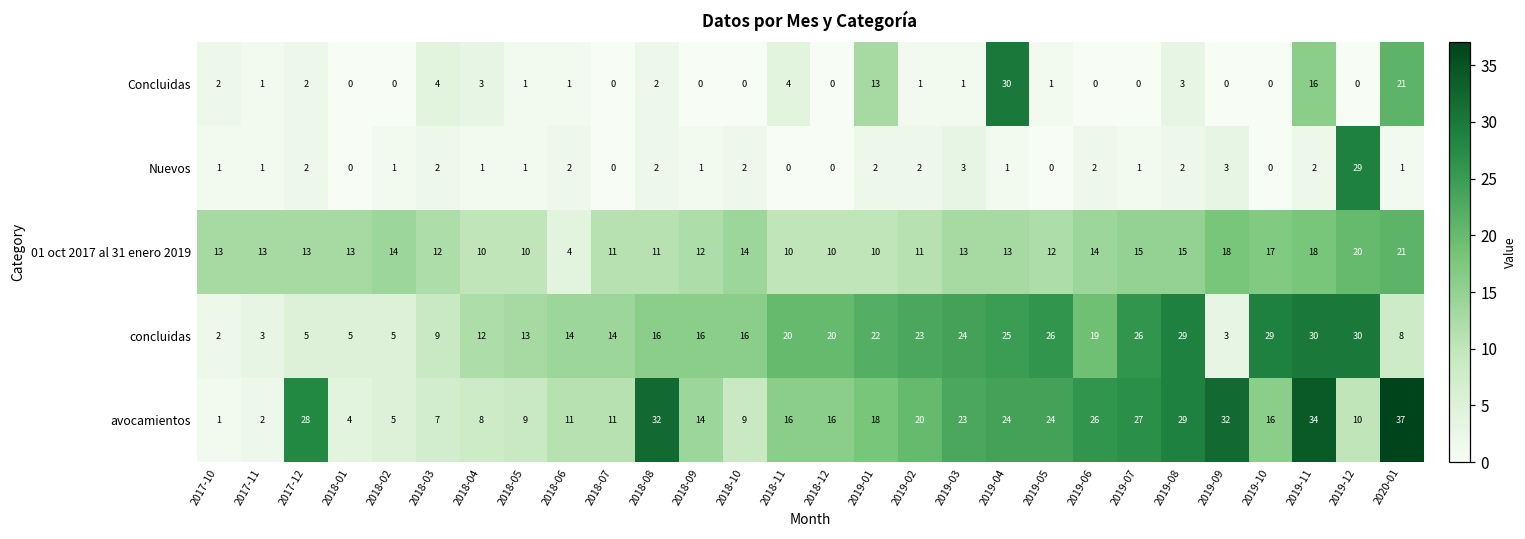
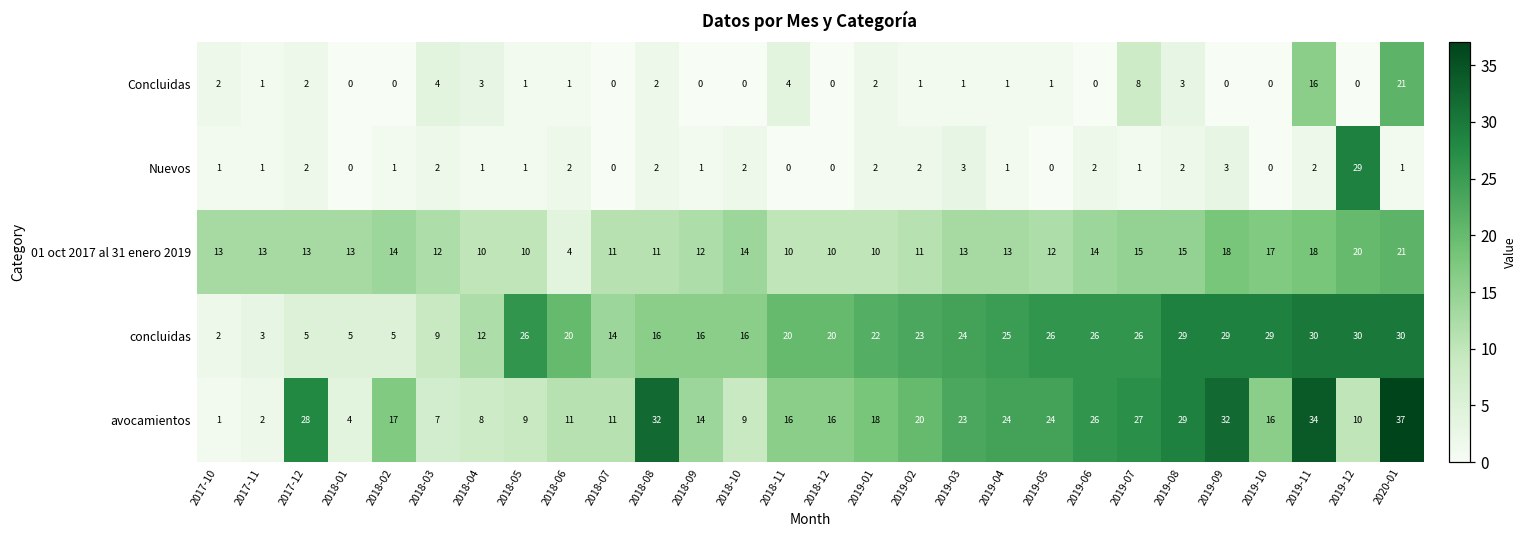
Concluidas, 2019-01: 13 -> 2
Concluidas, 2019-04: 30 -> 1
Concluidas, 2019-07: 0 -> 8
concluidas, 2018-05: 13 -> 26
concluidas, 2018-06: 14 -> 20
concluidas, 2019-06: 19 -> 26
concluidas, 2019-09: 3 -> 29
concluidas, 2020-01: 8 -> 30
avocamientos, 2018-02: 5 -> 17
